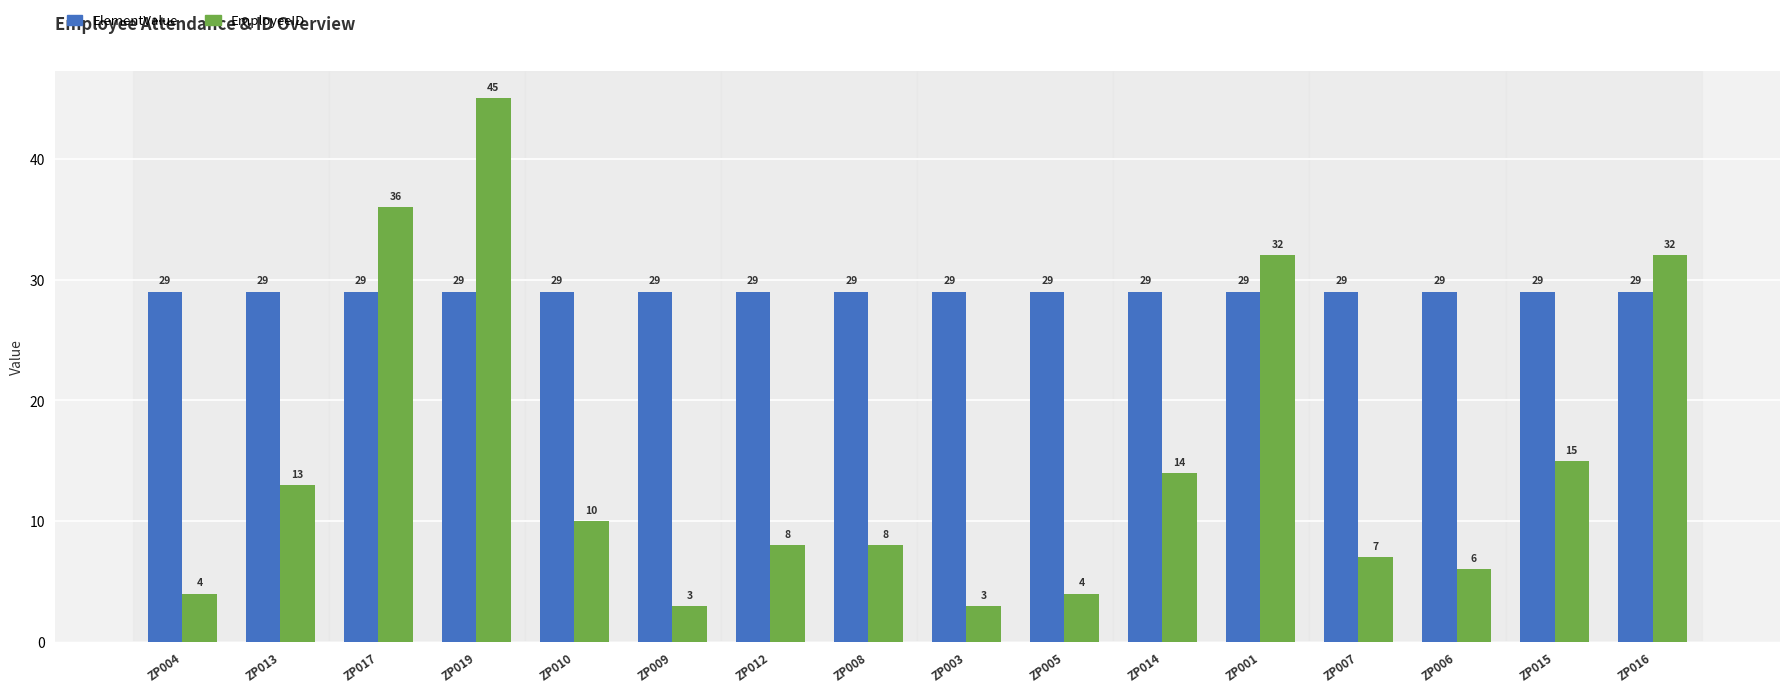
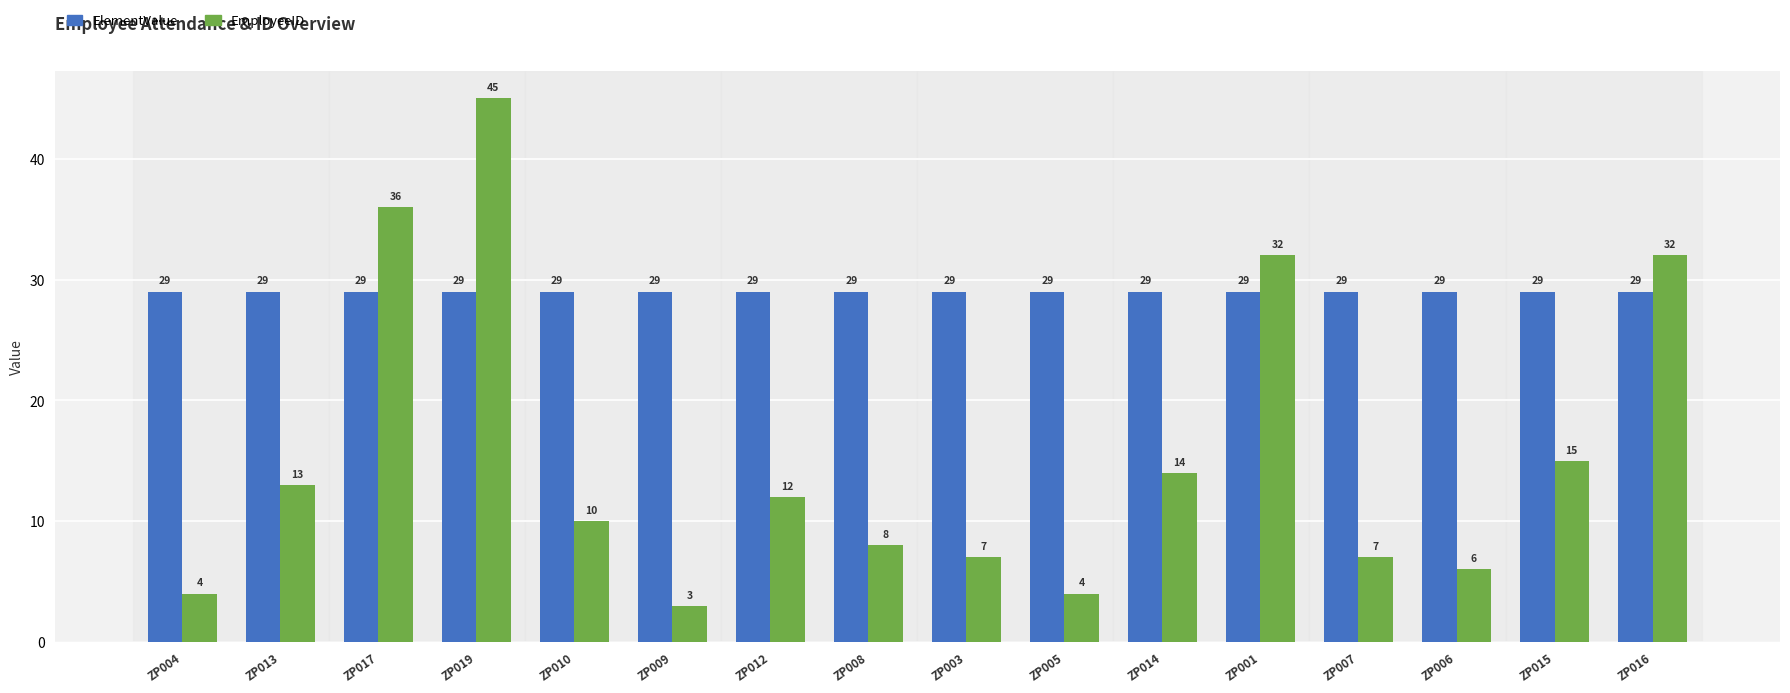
EmployeeID, ZP012: 8 -> 12
EmployeeID, ZP003: 3 -> 7
